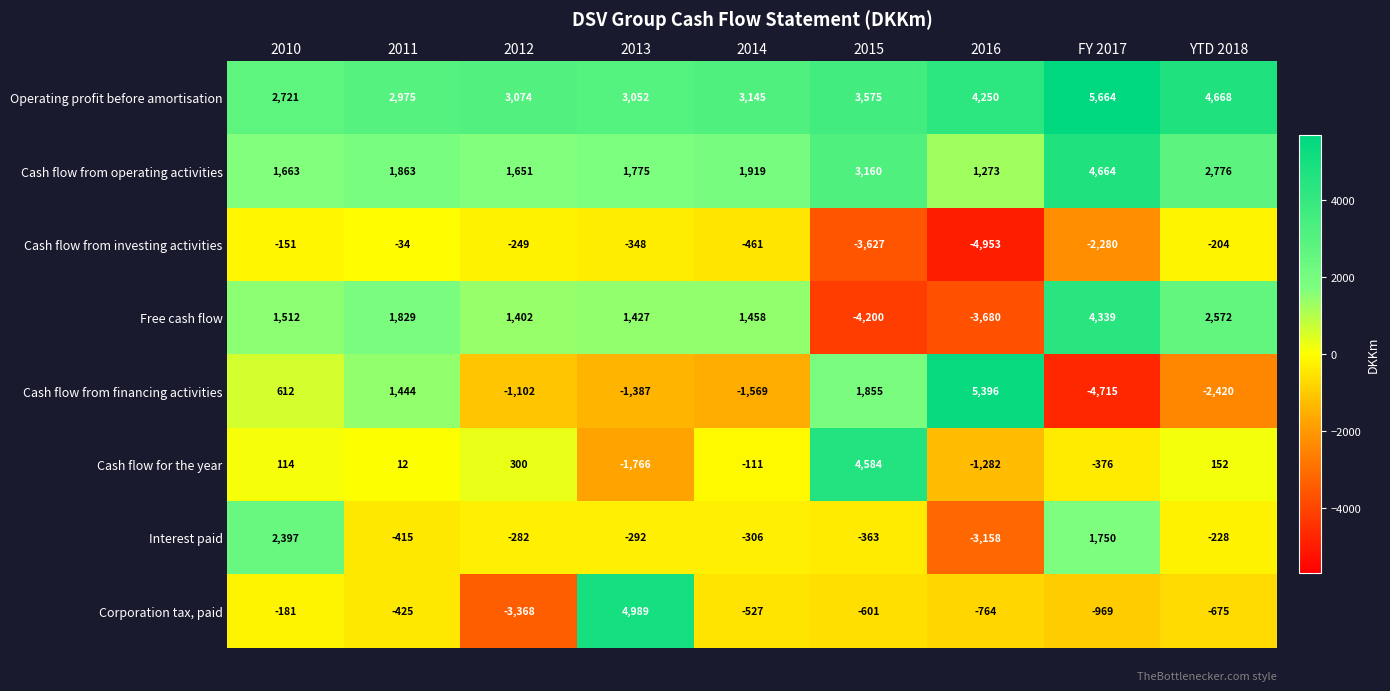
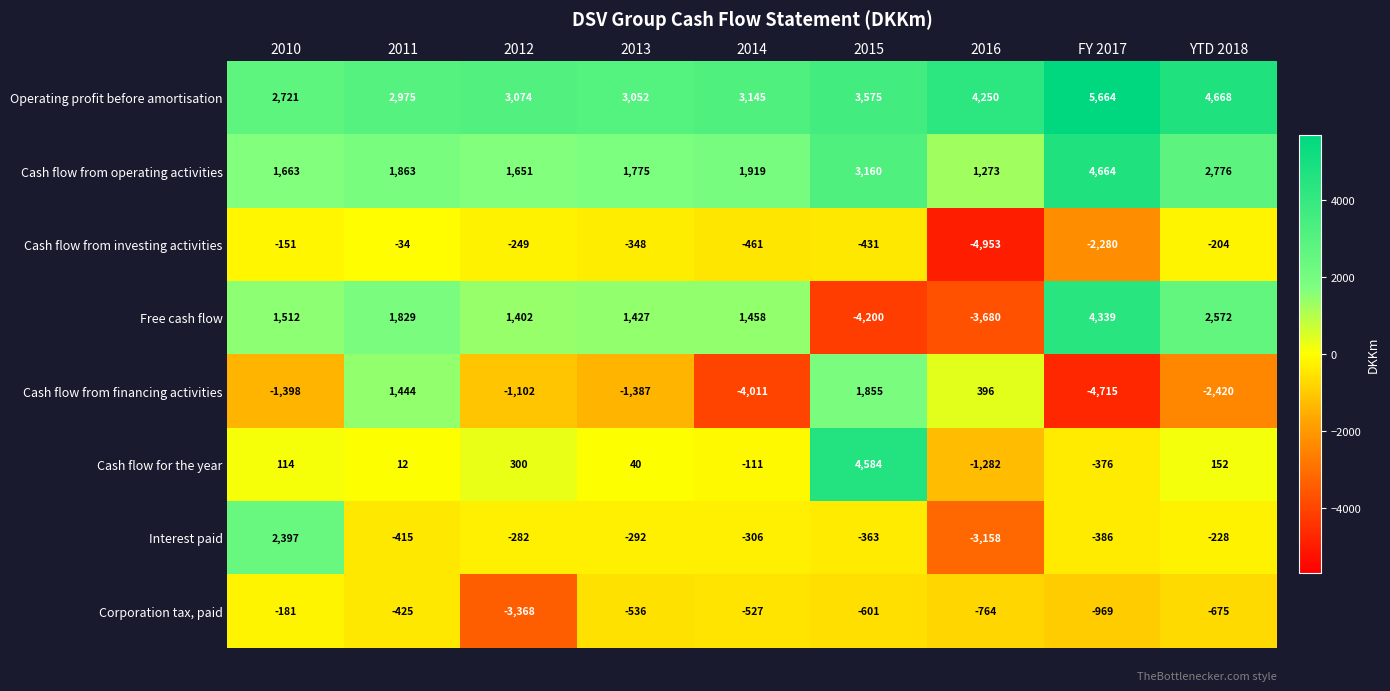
Cash flow from investing activities, 2015: -3,627 -> -431
Cash flow from financing activities, 2010: 612 -> -1,398
Cash flow from financing activities, 2014: -1,569 -> -4,011
Cash flow from financing activities, 2016: 5,396 -> 396
Cash flow for the year, 2013: -1,766 -> 40
Interest paid, FY 2017: 1,750 -> -386
Corporation tax, paid, 2013: 4,989 -> -536
